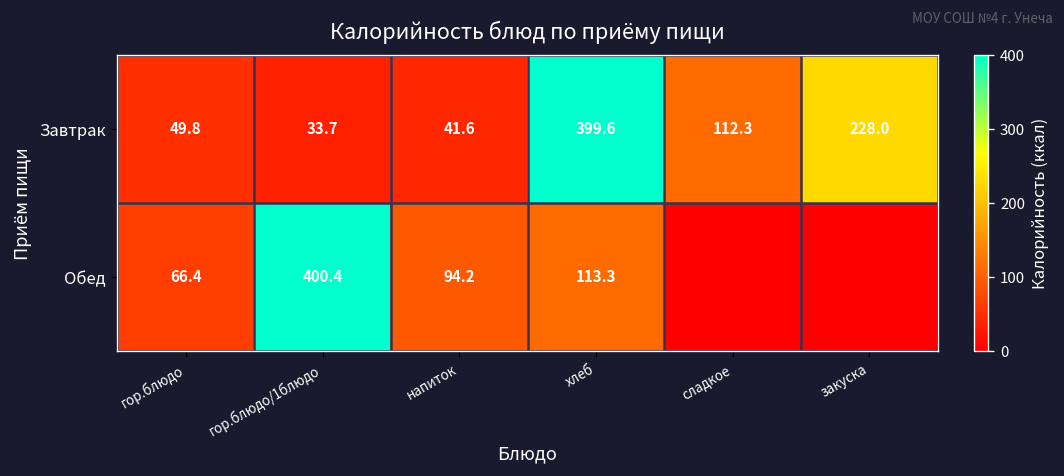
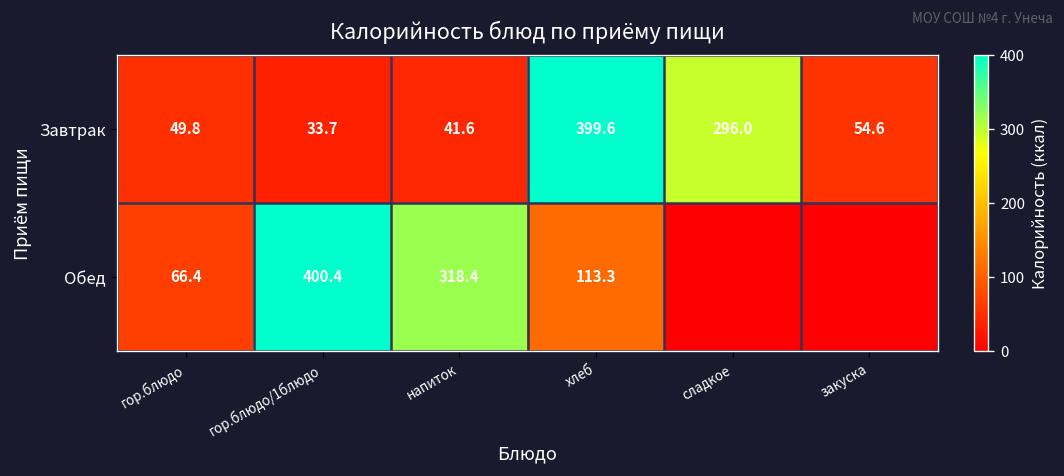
Завтрак, сладкое: 112.3 -> 296.0
Завтрак, закуска: 228.0 -> 54.6
Обед, напиток: 94.2 -> 318.4
